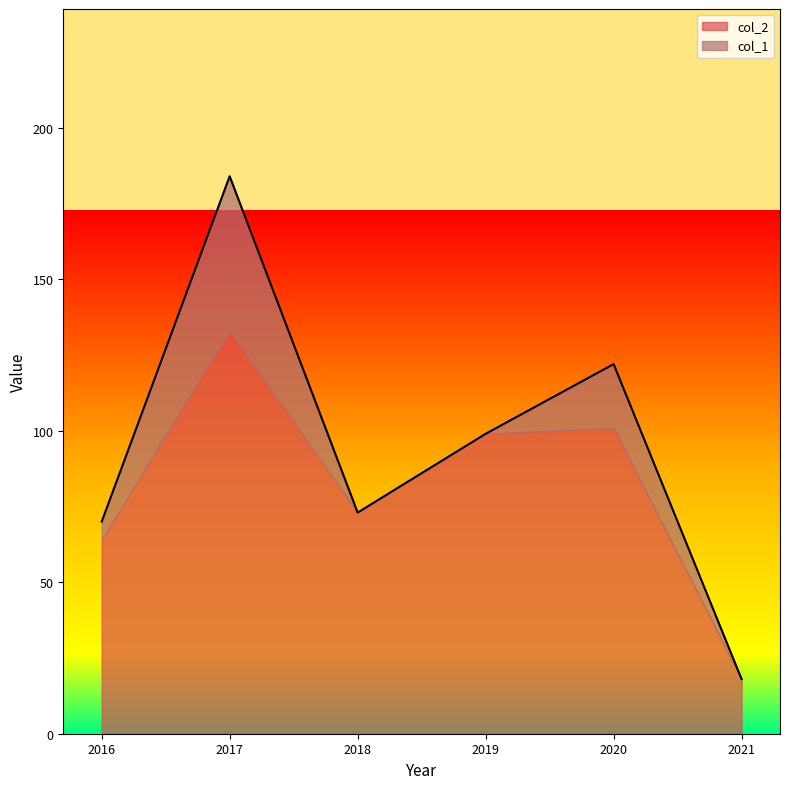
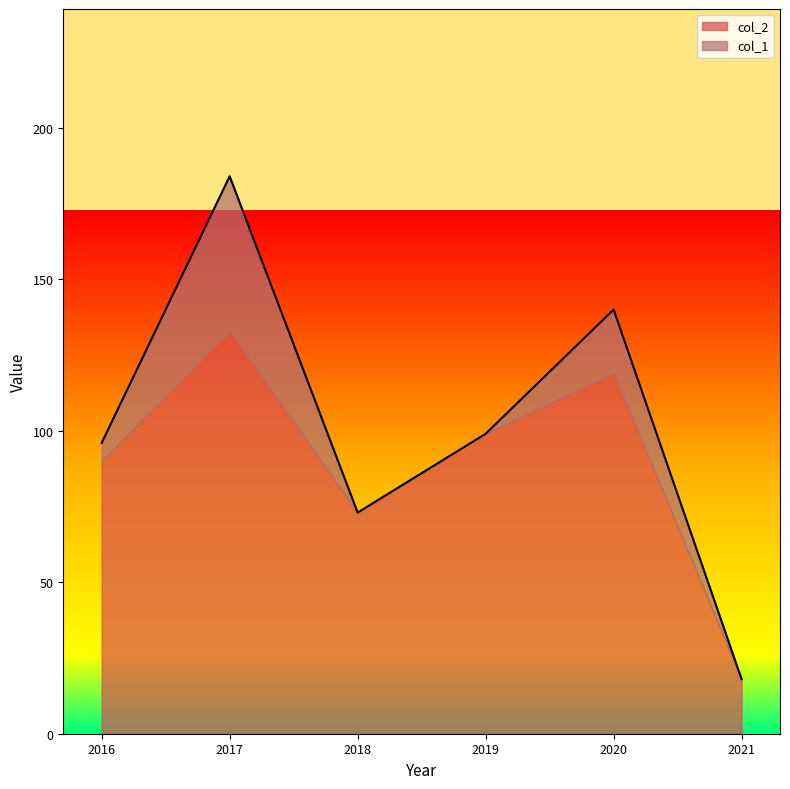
col_2, 2016: 64 -> 90
col_2, 2020: 101 -> 119
